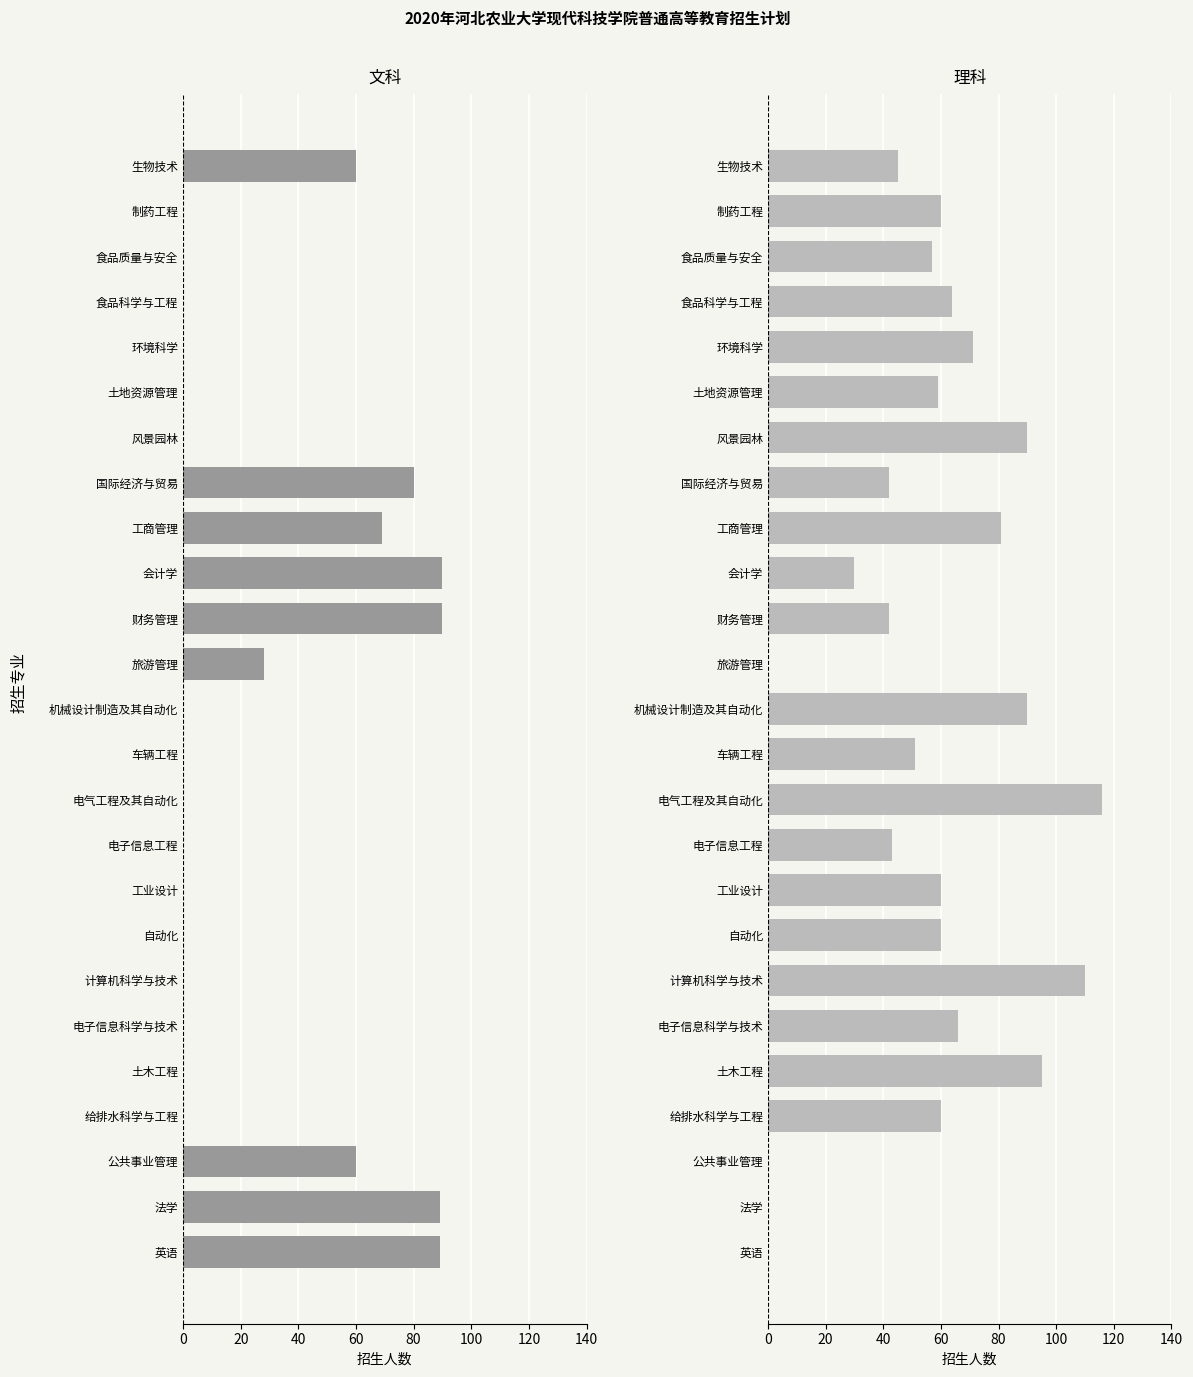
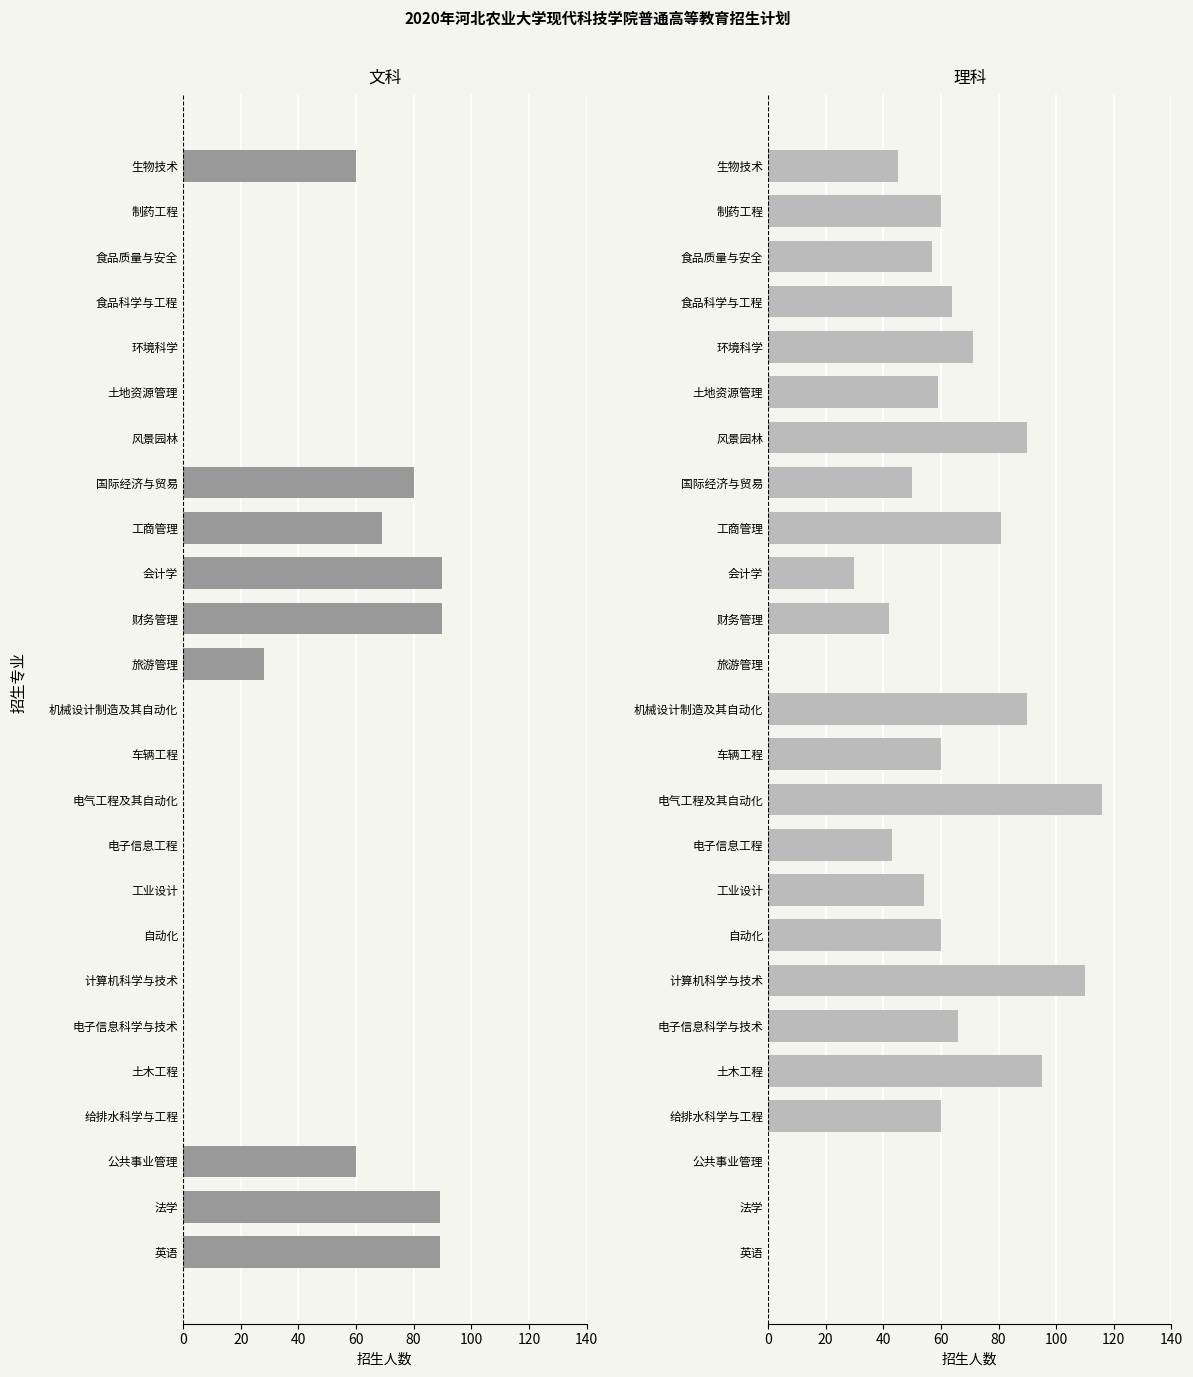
理科, 国际经济与贸易: 42 -> 50
理科, 车辆工程: 51 -> 60
理科, 工业设计: 60 -> 54
